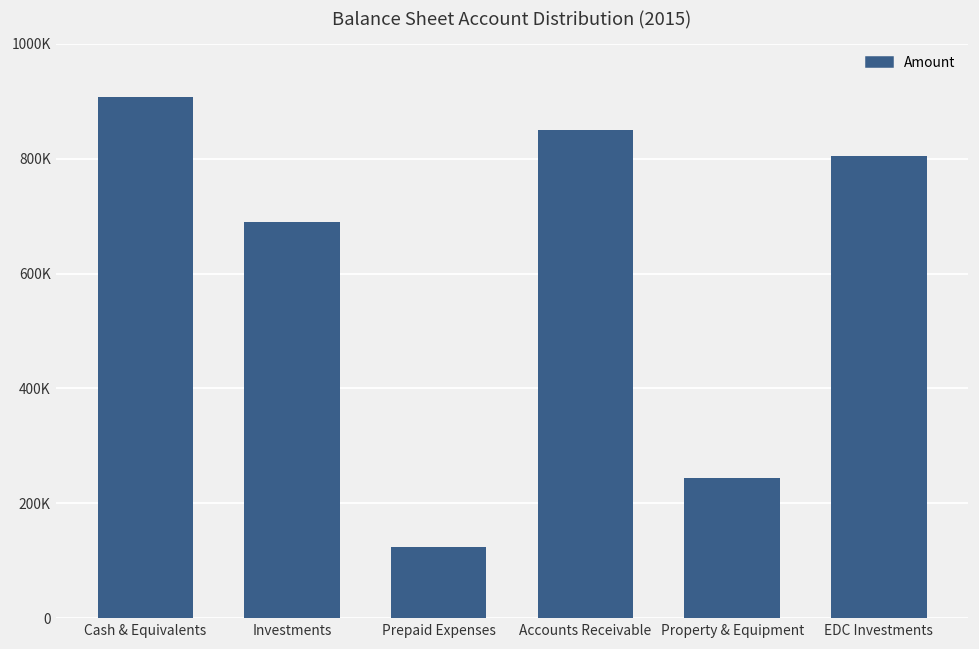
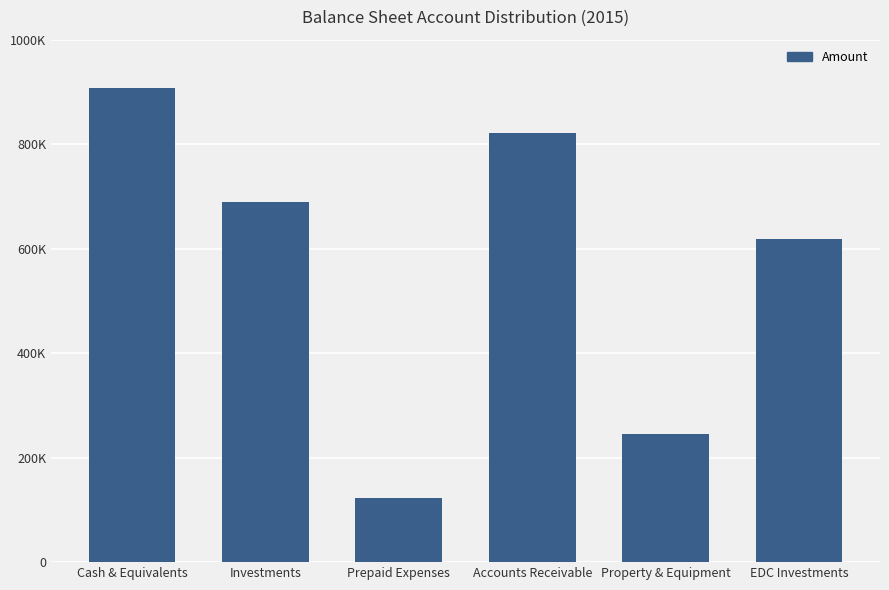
Accounts Receivable: 850000 -> 820000
EDC Investments: 800000 -> 620000
